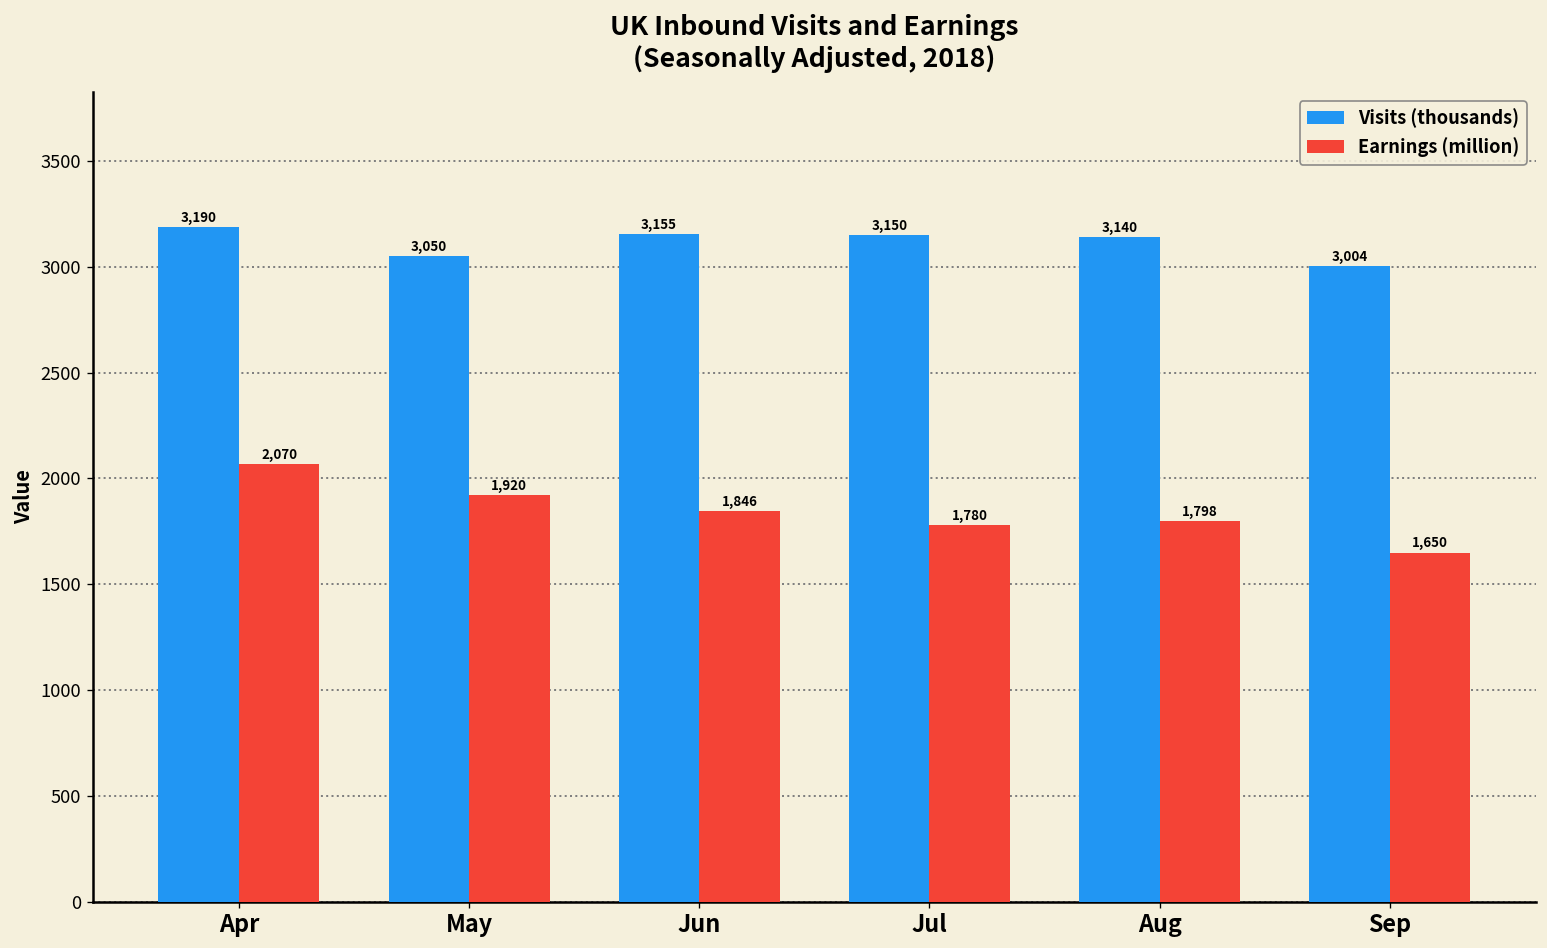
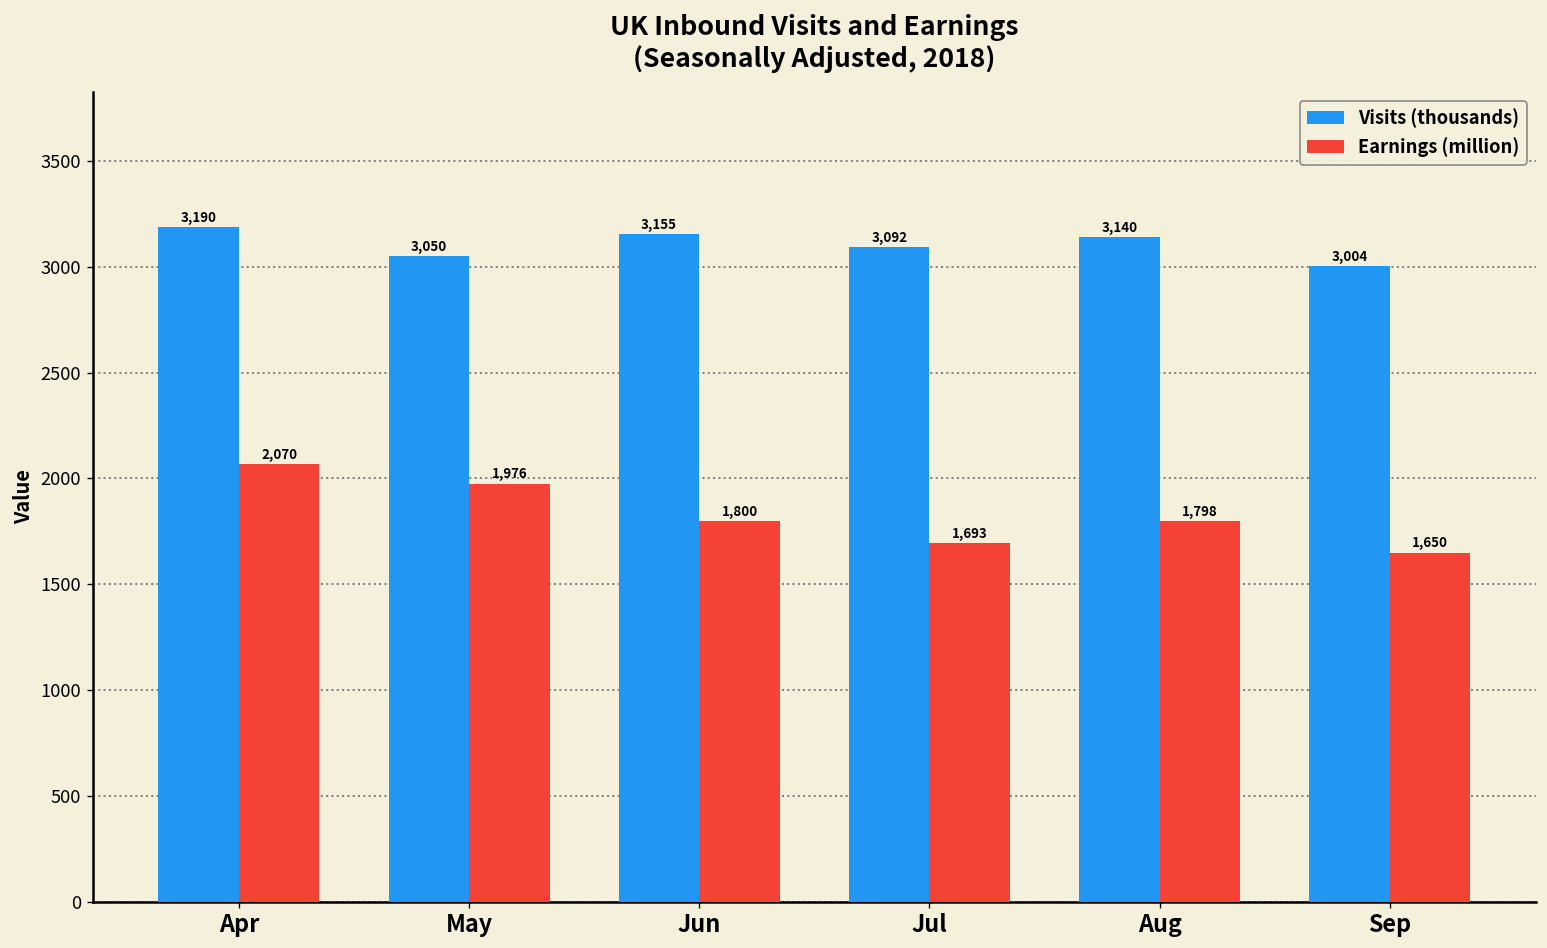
Earnings (million), May: 1,920 -> 1,976
Earnings (million), Jun: 1,846 -> 1,800
Visits (thousands), Jul: 3,150 -> 3,092
Earnings (million), Jul: 1,780 -> 1,693
